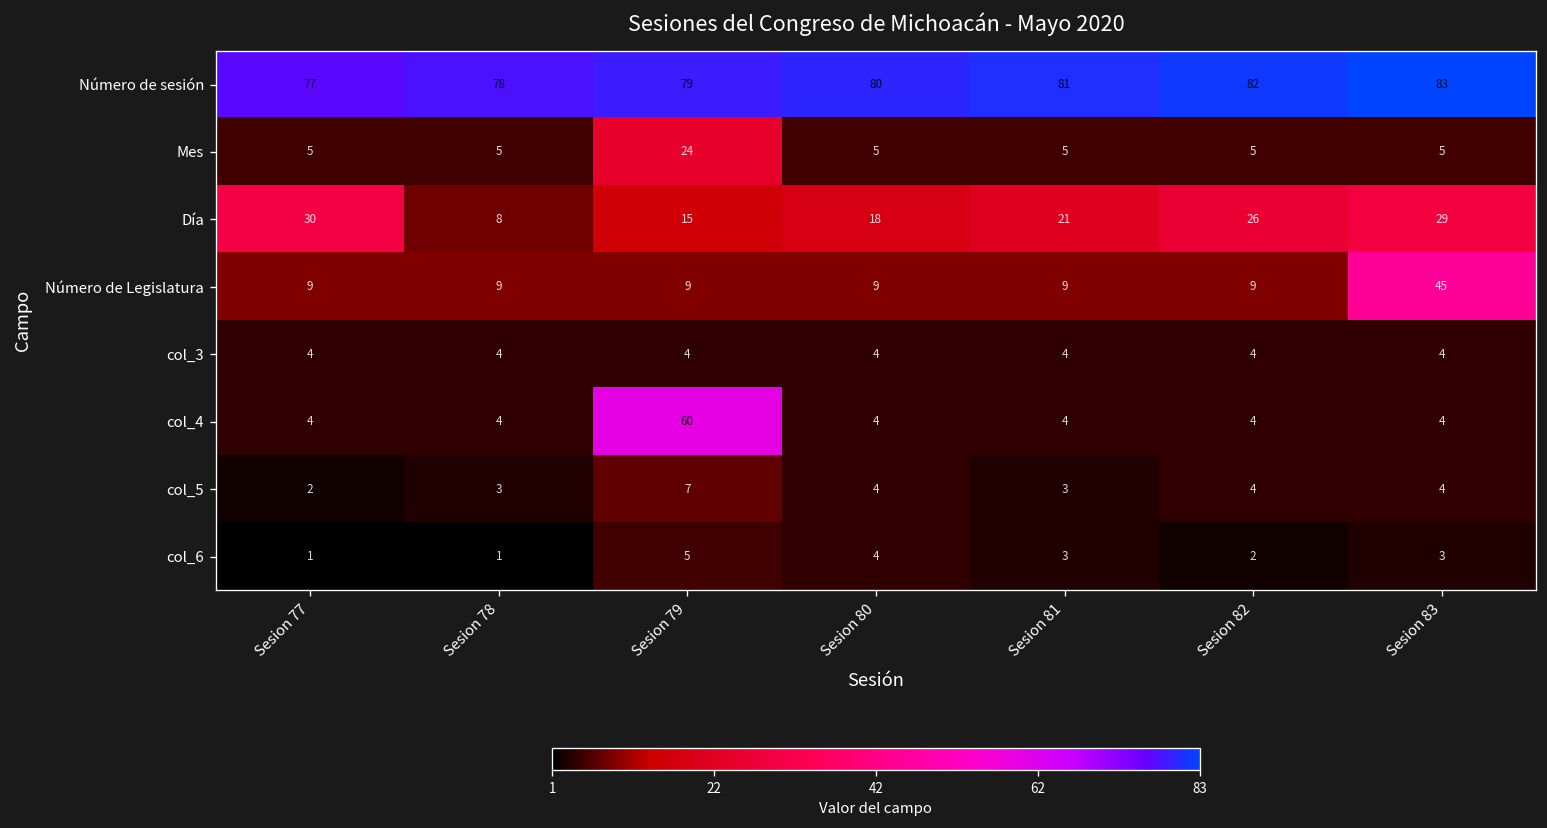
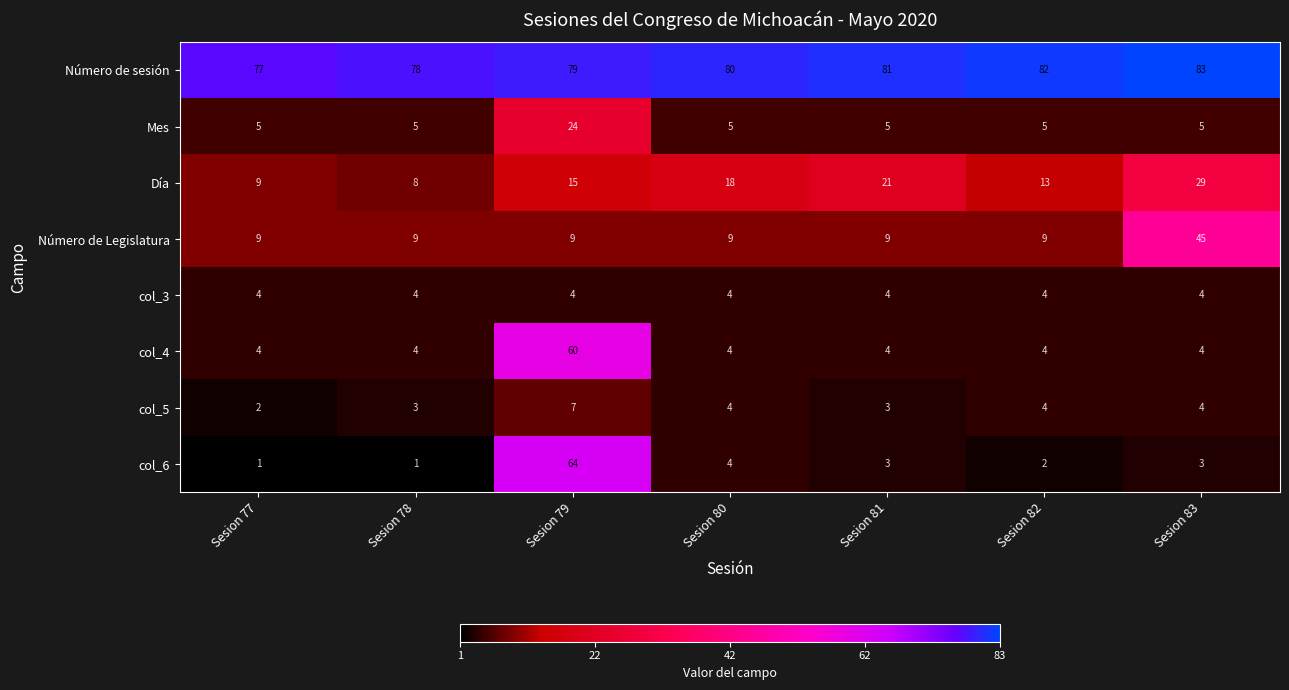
Día, Sesion 77: 30 -> 9
Día, Sesion 82: 26 -> 13
col_6, Sesion 79: 5 -> 64
